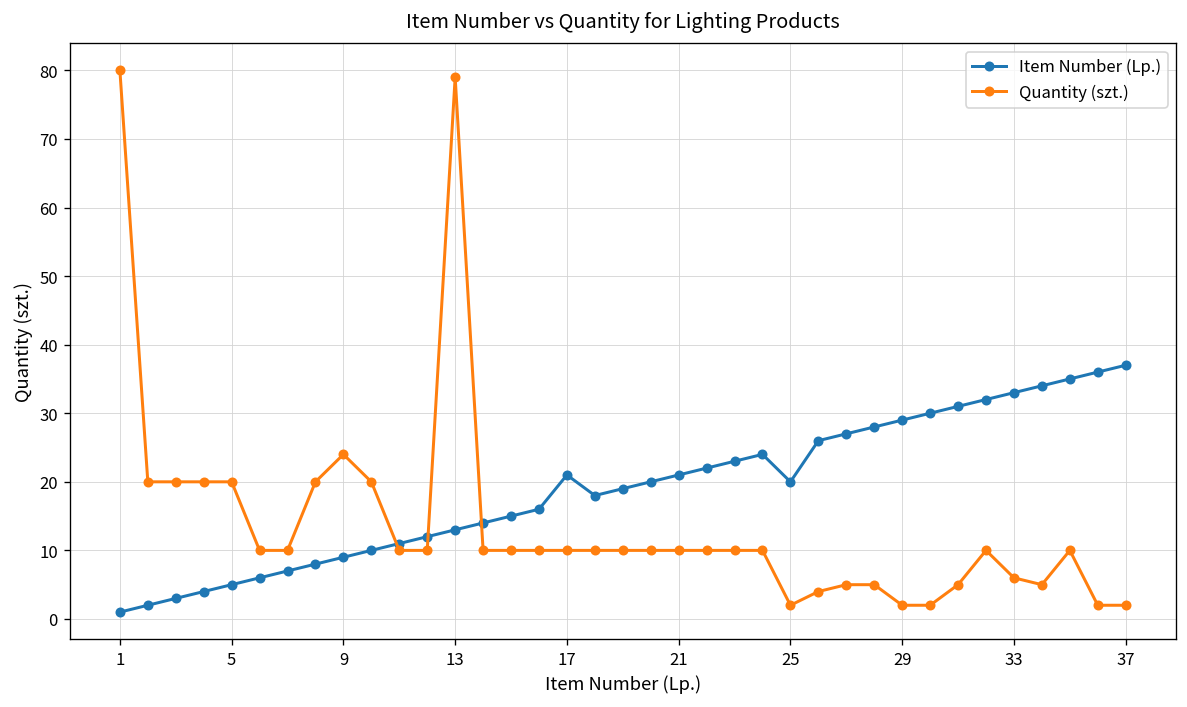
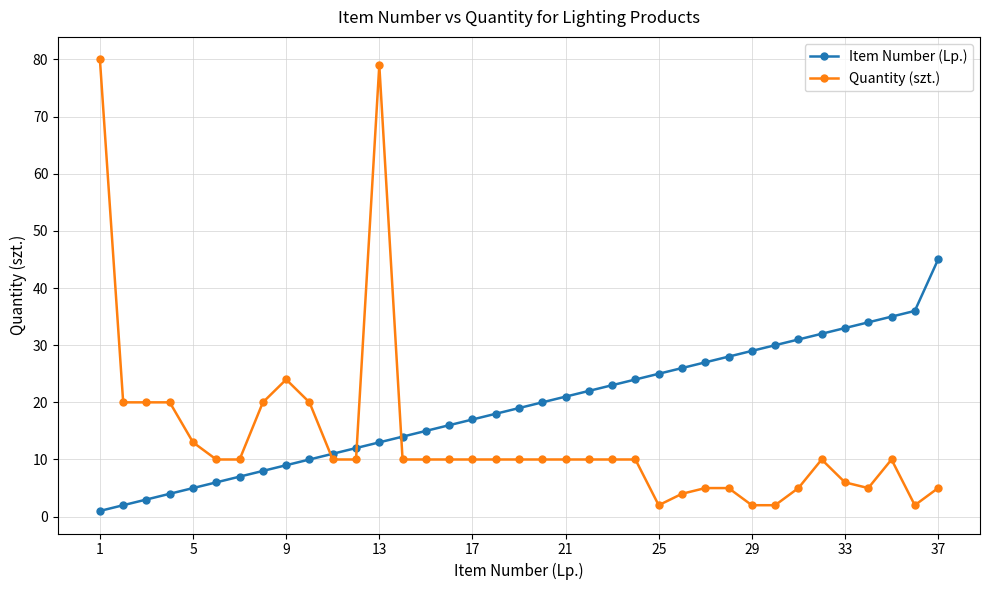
Quantity (szt.), 5: 20 -> 13
Item Number (Lp.), 17: 21 -> 17
Item Number (Lp.), 25: 20 -> 25
Item Number (Lp.), 37: 37 -> 45
Quantity (szt.), 37: 2 -> 5
